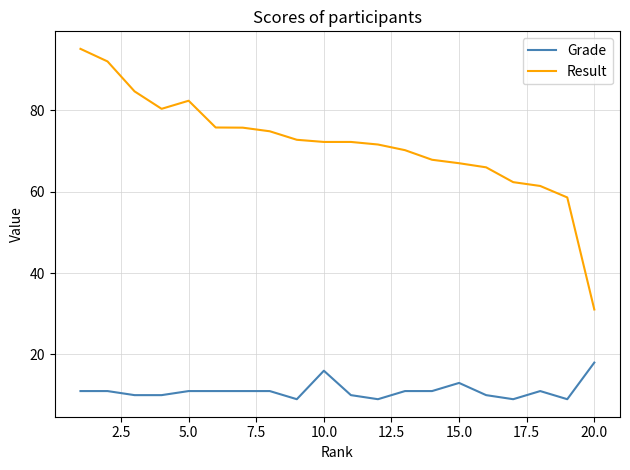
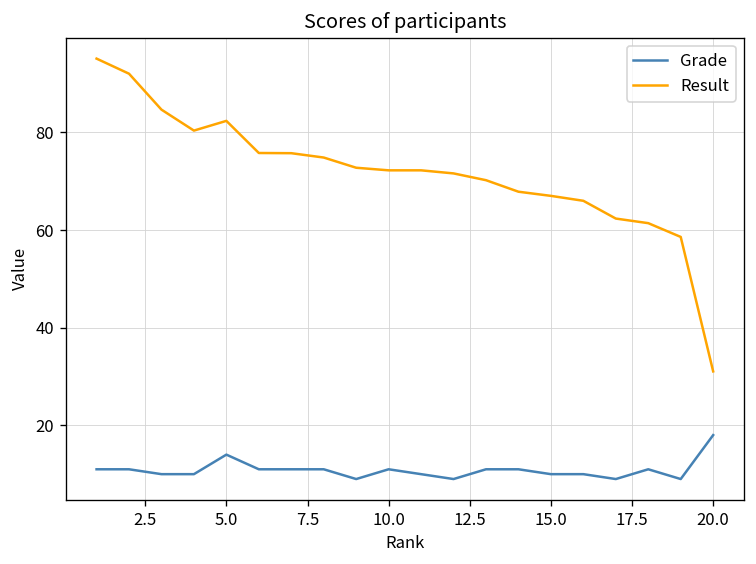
Grade, 5.0: 11 -> 14
Grade, 10.0: 16 -> 11
Grade, 15.0: 13 -> 10
